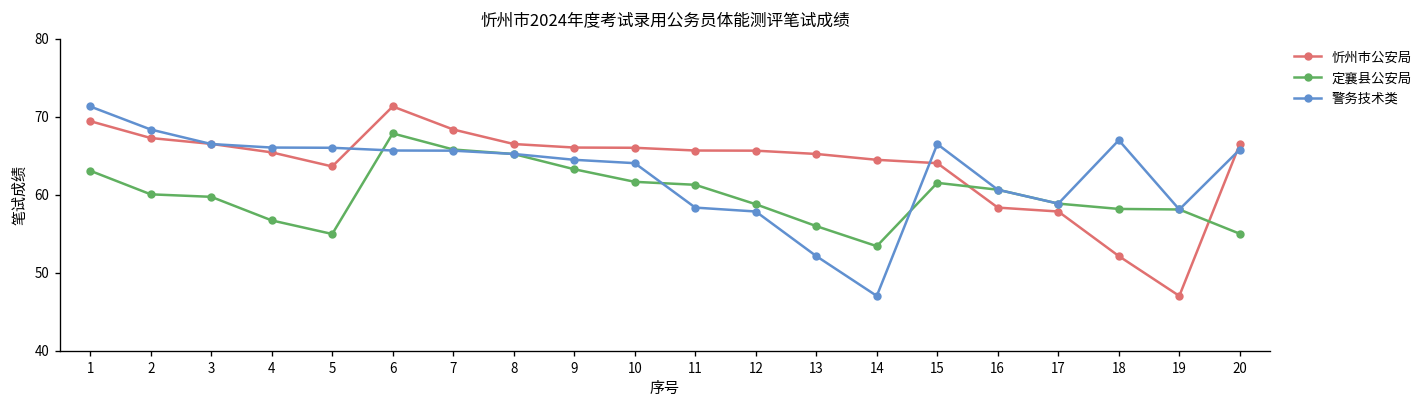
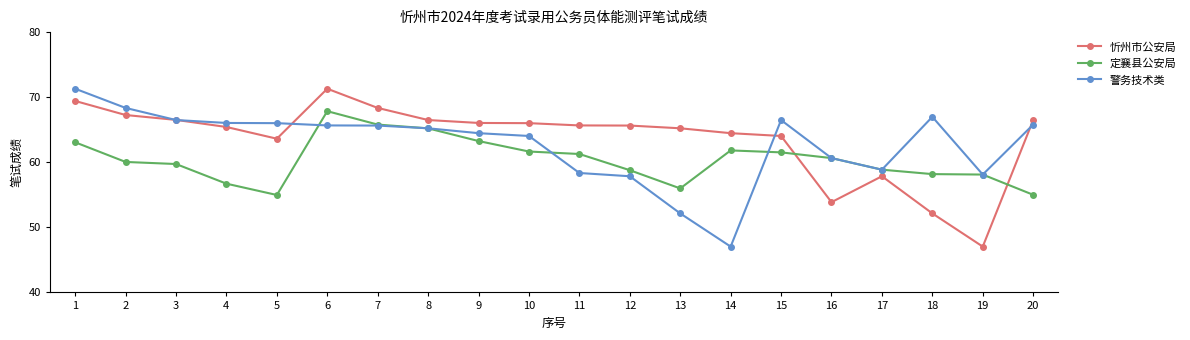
定襄县公安局, 14: 53 -> 62
忻州市公安局, 16: 58 -> 54
